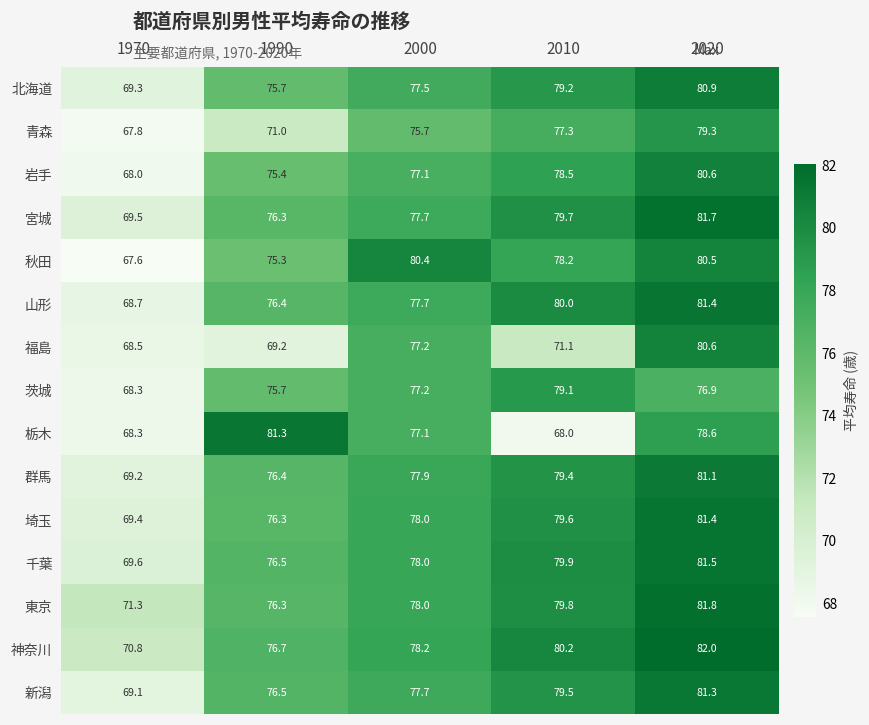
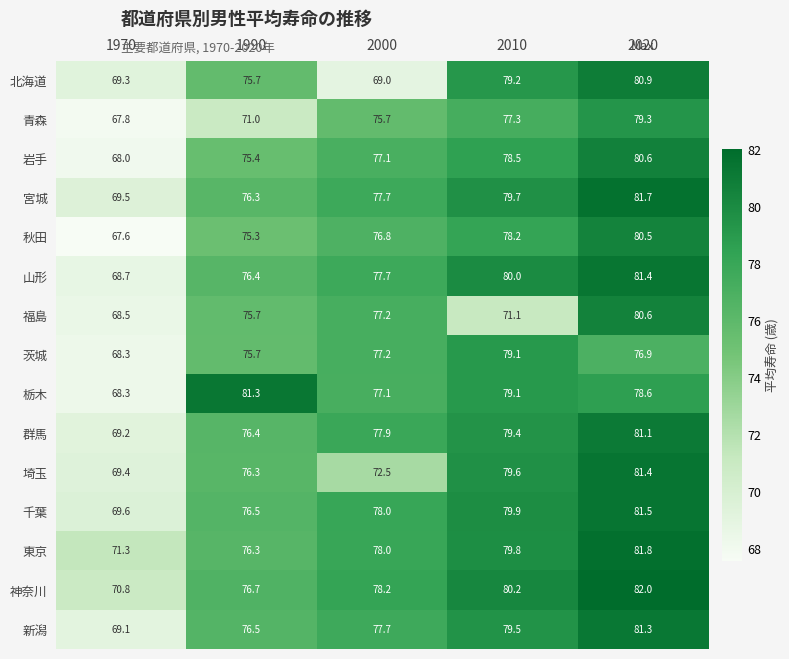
北海道, 2000: 77.5 -> 69.0
秋田, 2000: 80.4 -> 76.8
福島, 1990: 69.2 -> 75.7
栃木, 2010: 68.0 -> 79.1
埼玉, 2000: 78.0 -> 72.5
